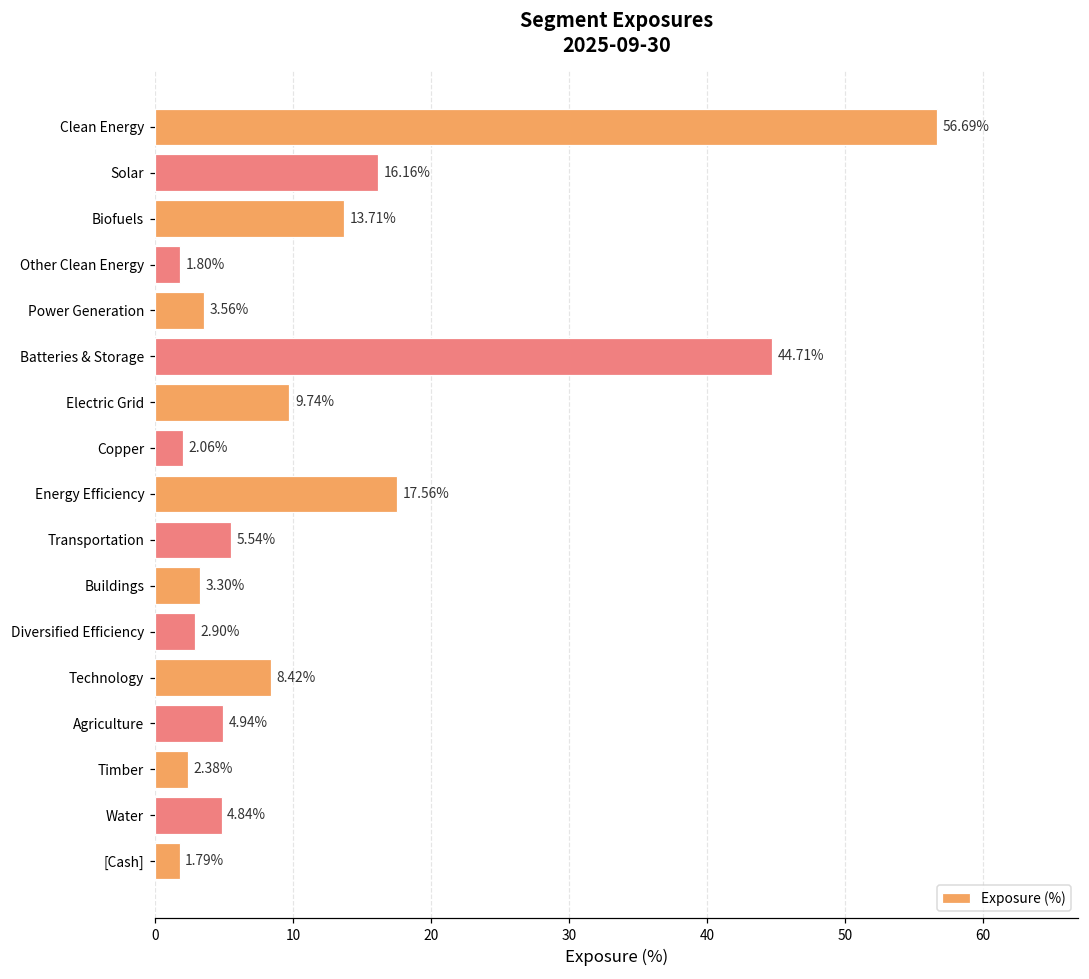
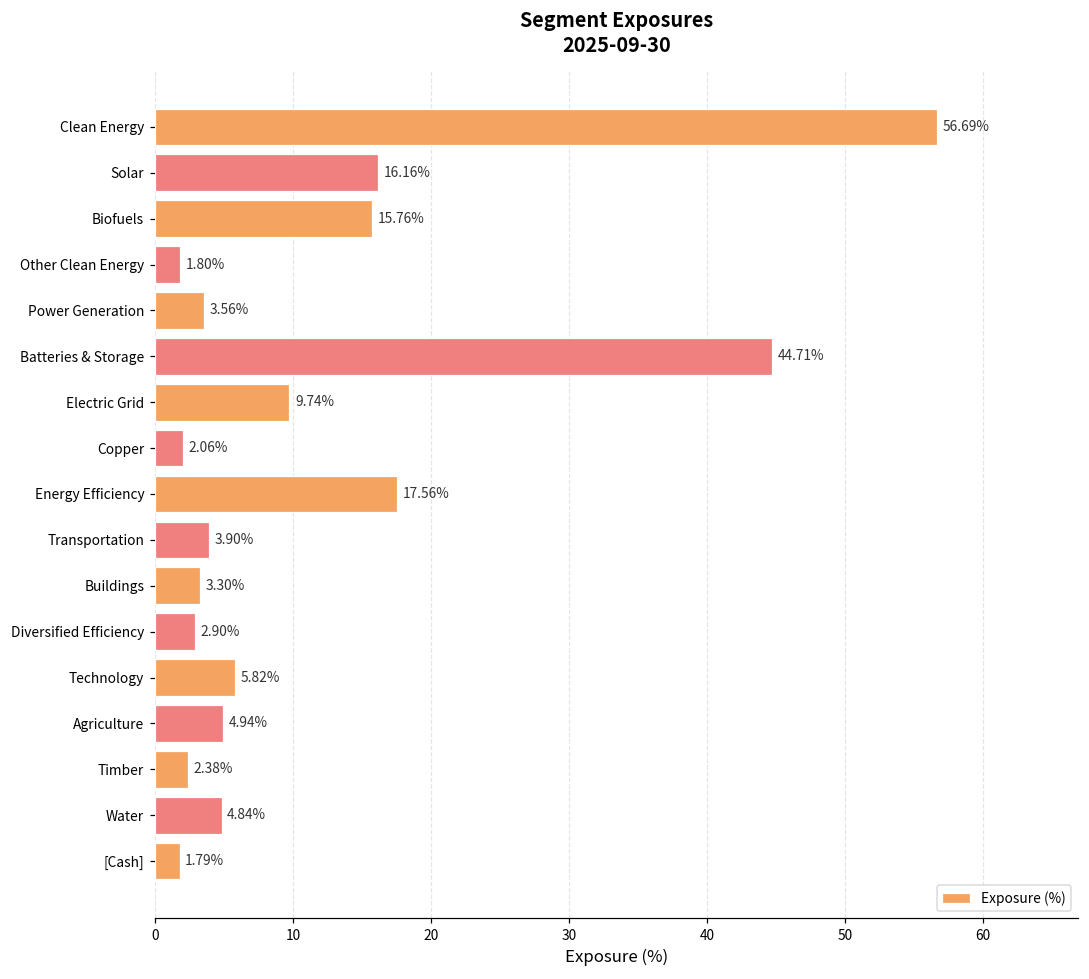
Biofuels: 13.71% -> 15.76%
Transportation: 5.54% -> 3.90%
Technology: 8.42% -> 5.82%
